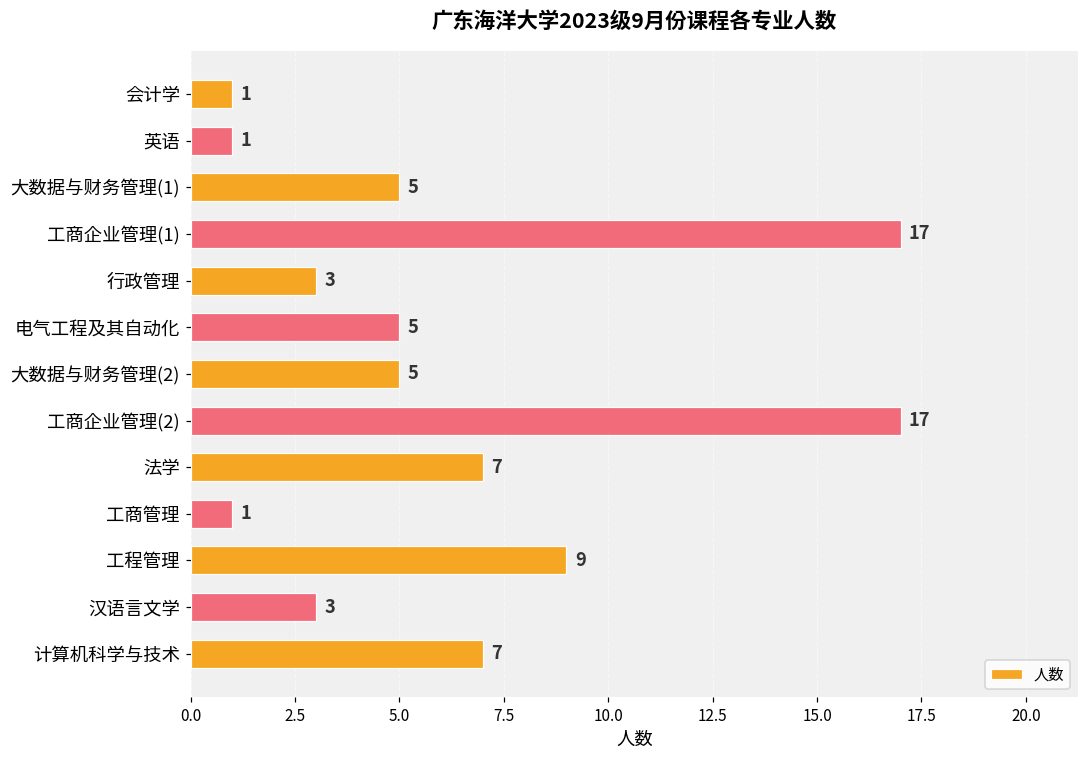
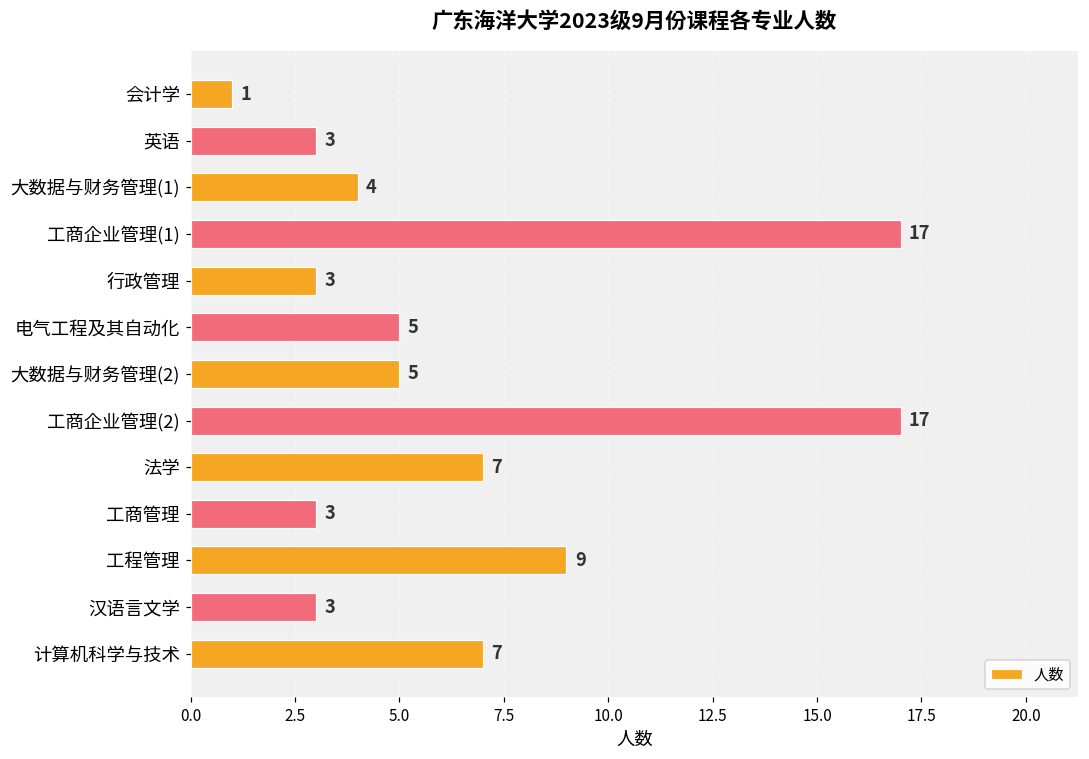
英语: 1 -> 3
大数据与财务管理(1): 5 -> 4
工商管理: 1 -> 3
